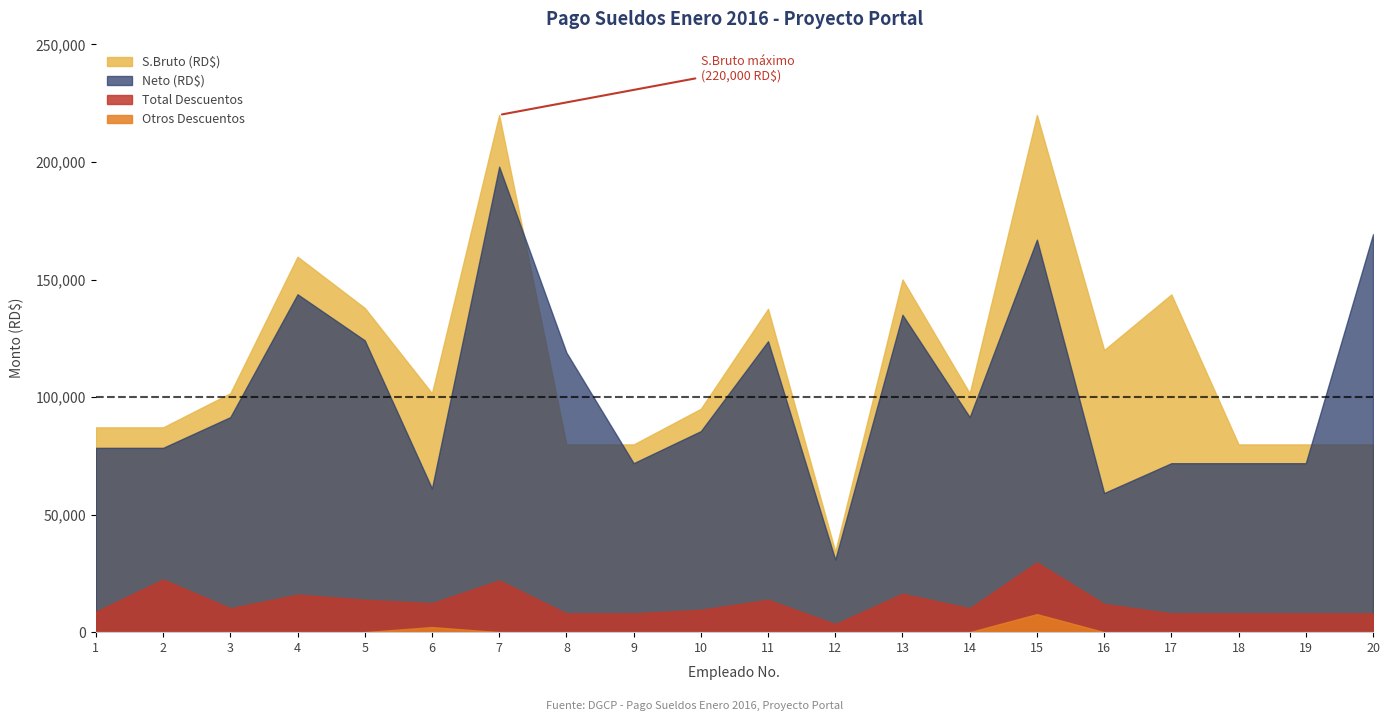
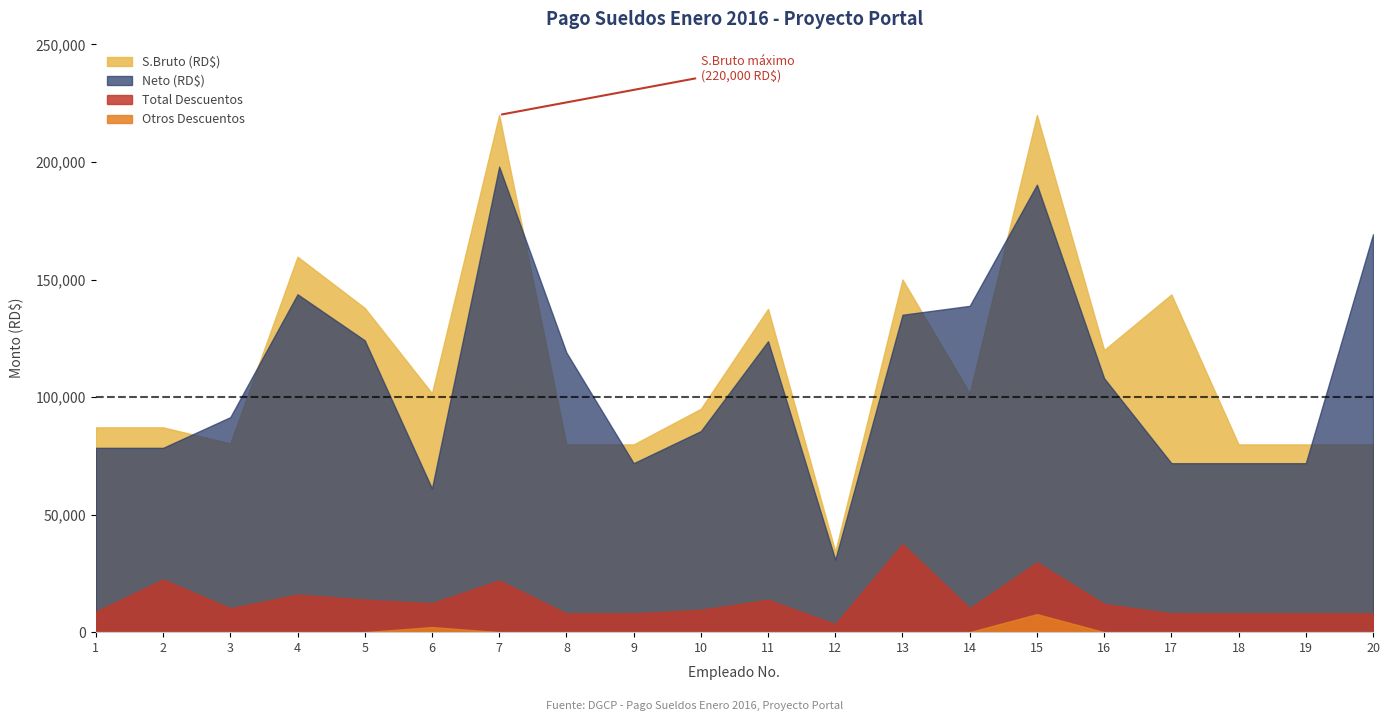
S.Bruto (RD$), 3: 102,000 -> 80,000
Total Descuentos, 13: 16,000 -> 38,000
Neto (RD$), 14: 91,000 -> 139,000
Neto (RD$), 15: 167,000 -> 190,000
Neto (RD$), 16: 59,000 -> 108,000
